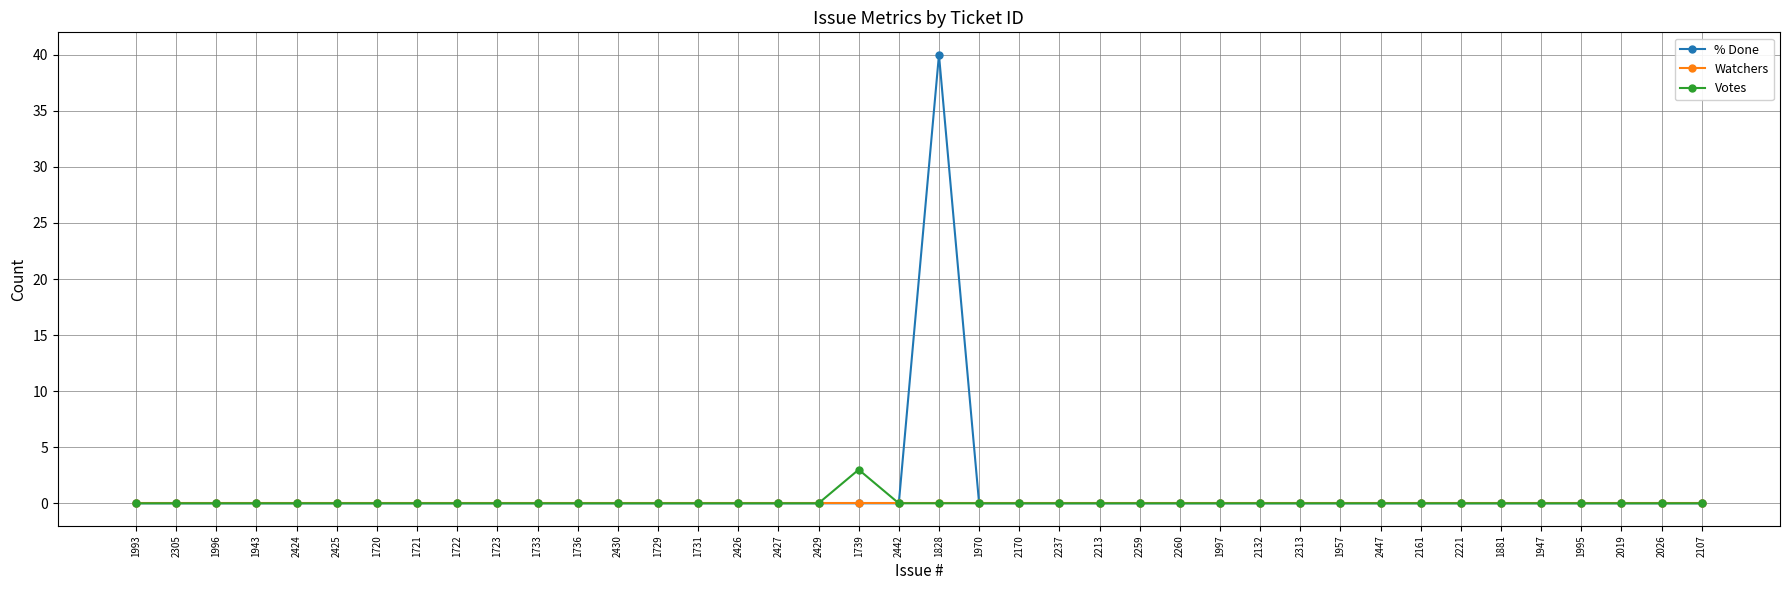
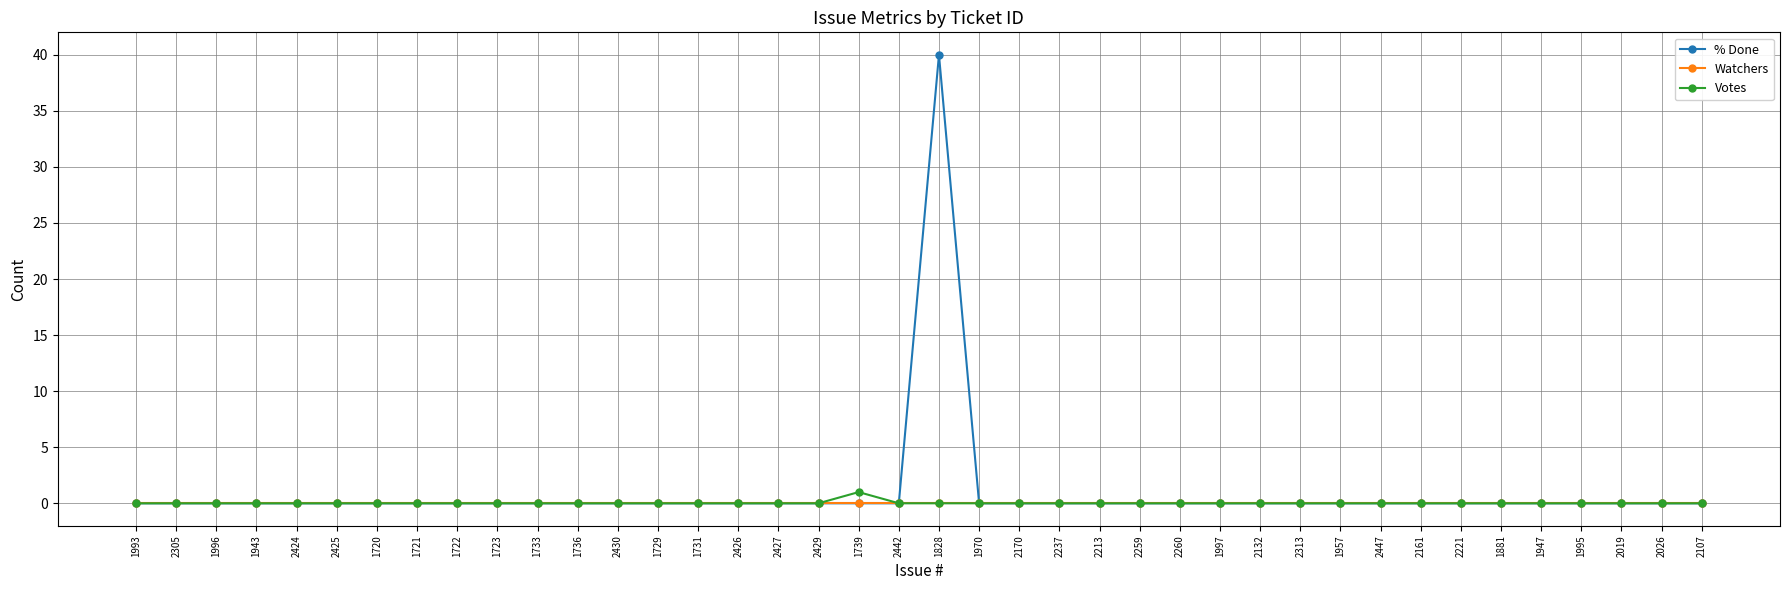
Votes, 1739: 3 -> 1
